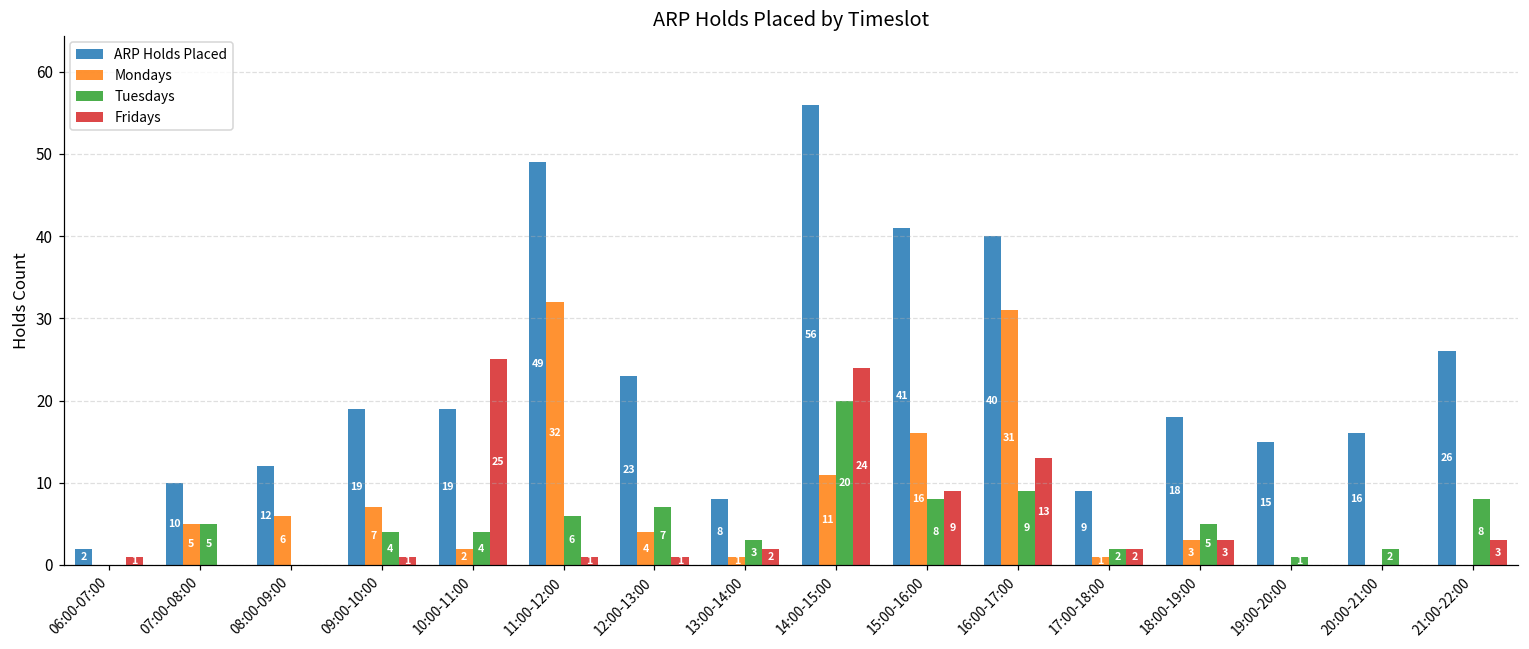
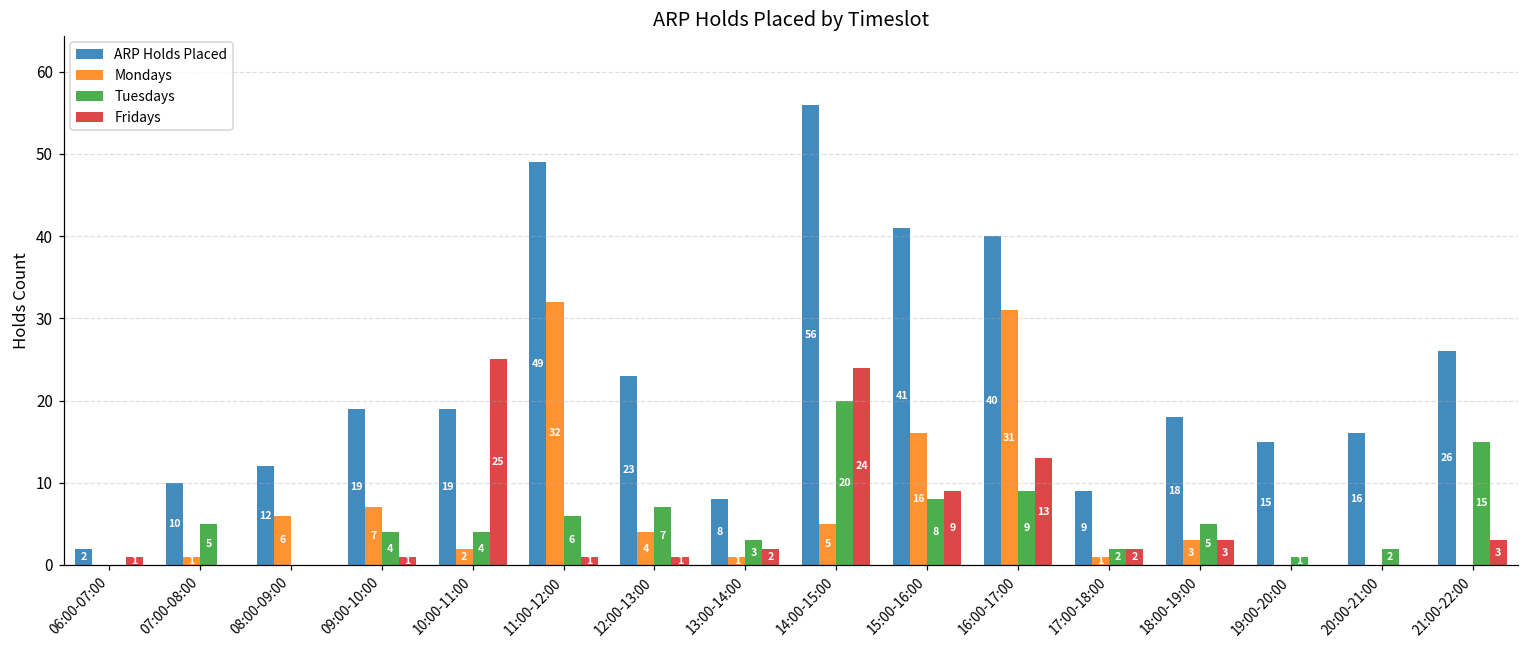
Mondays, 07:00-08:00: 5 -> 1
Mondays, 14:00-15:00: 11 -> 5
Tuesdays, 21:00-22:00: 8 -> 15
